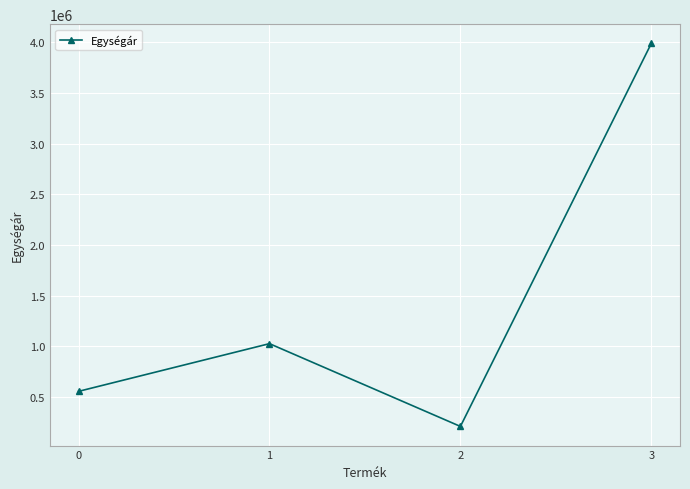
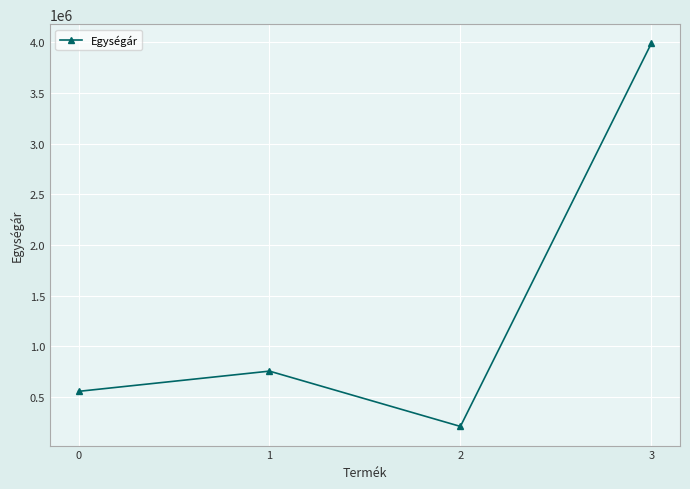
1: 1030000 -> 760000
